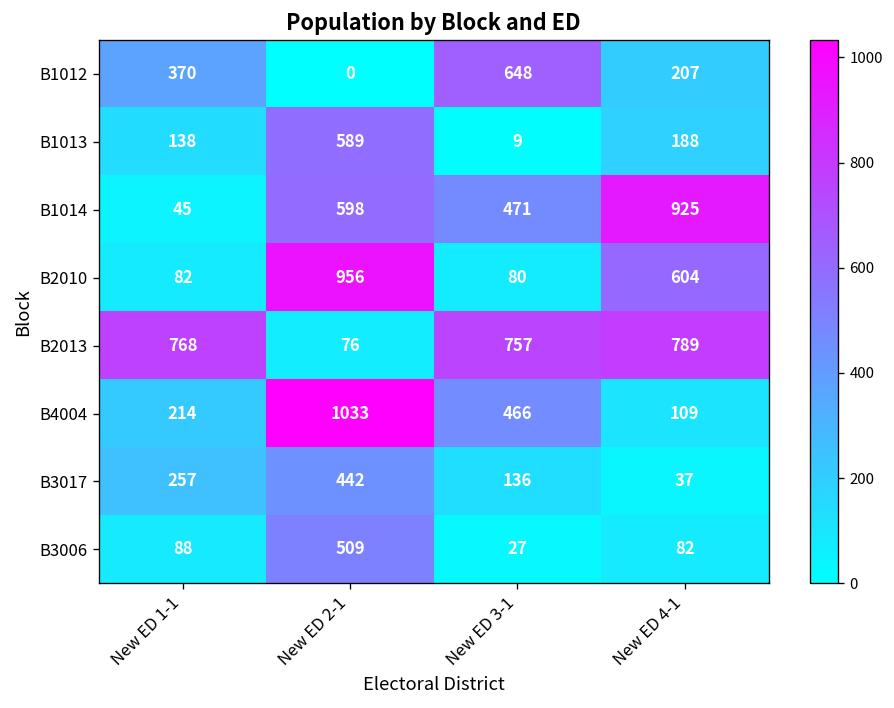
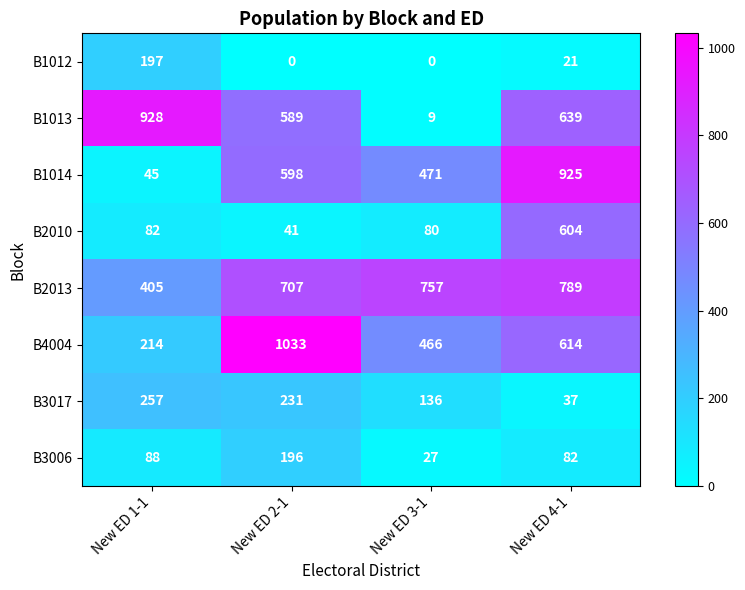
B1012, New ED 1-1: 370 -> 197
B1012, New ED 3-1: 648 -> 0
B1012, New ED 4-1: 207 -> 21
B1013, New ED 1-1: 138 -> 928
B1013, New ED 4-1: 188 -> 639
B2010, New ED 2-1: 956 -> 41
B2013, New ED 1-1: 768 -> 405
B2013, New ED 2-1: 76 -> 707
B4004, New ED 4-1: 109 -> 614
B3017, New ED 2-1: 442 -> 231
B3006, New ED 2-1: 509 -> 196
